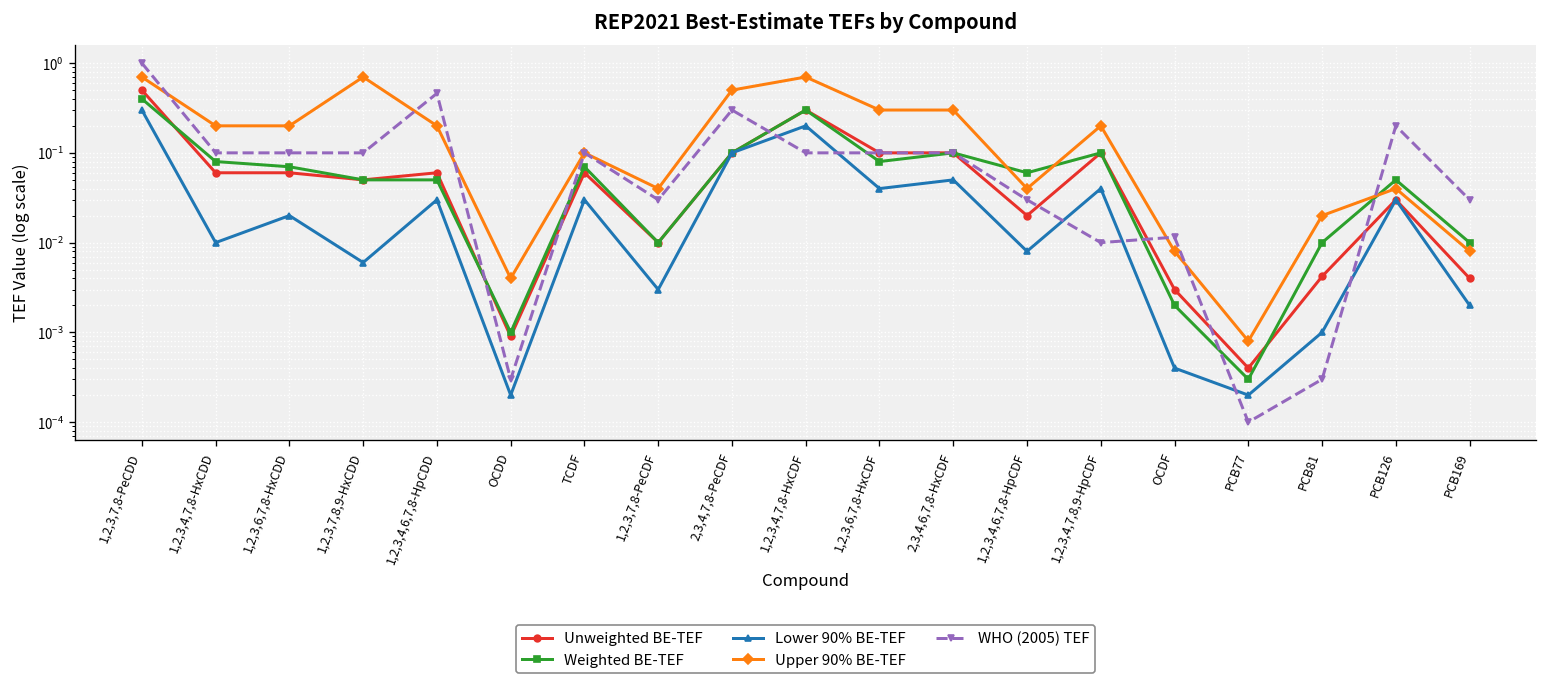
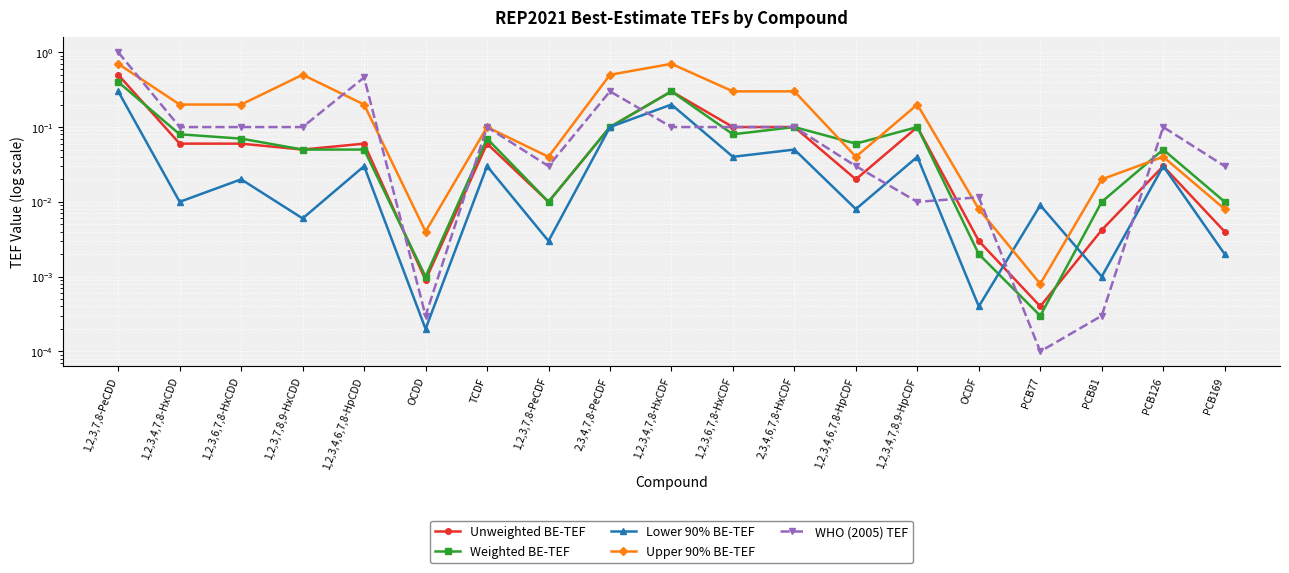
Upper 90% BE-TEF, 1,2,3,7,8,9-HxCDD: 0.7 -> 0.5
Lower 90% BE-TEF, PCB77: 0.0002 -> 0.009
WHO (2005) TEF, PCB126: 0.2 -> 0.1
